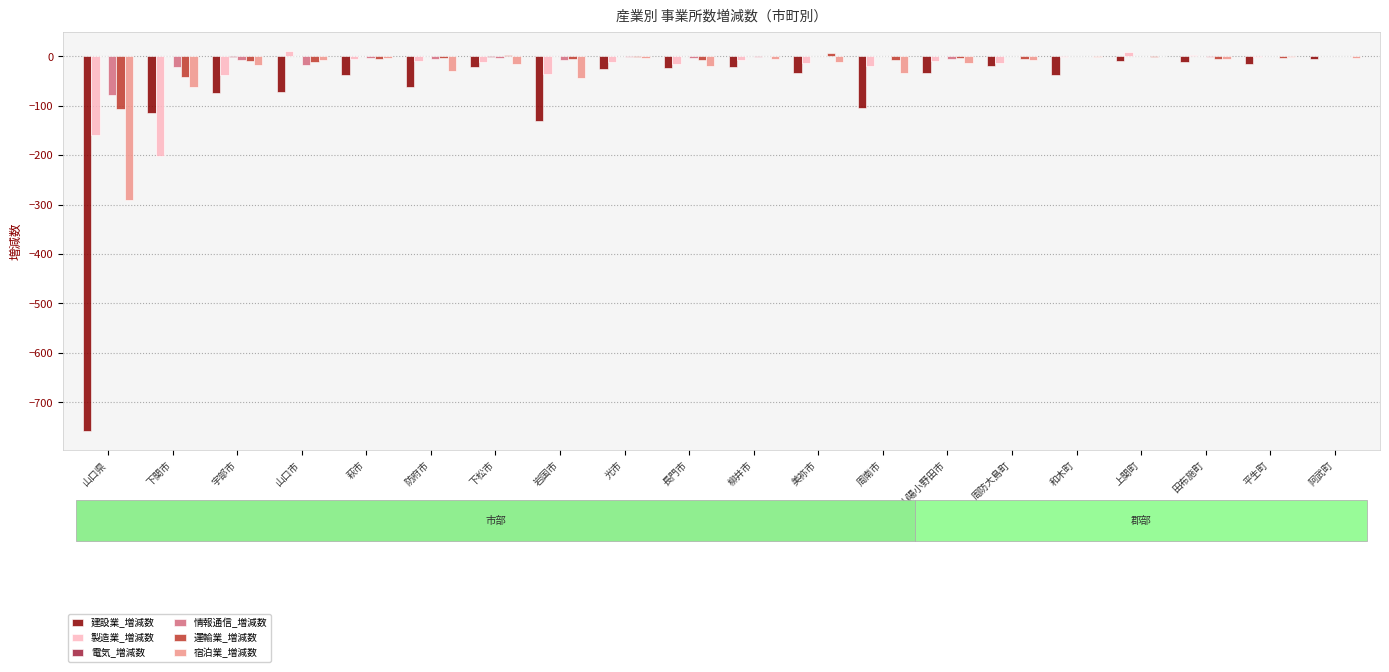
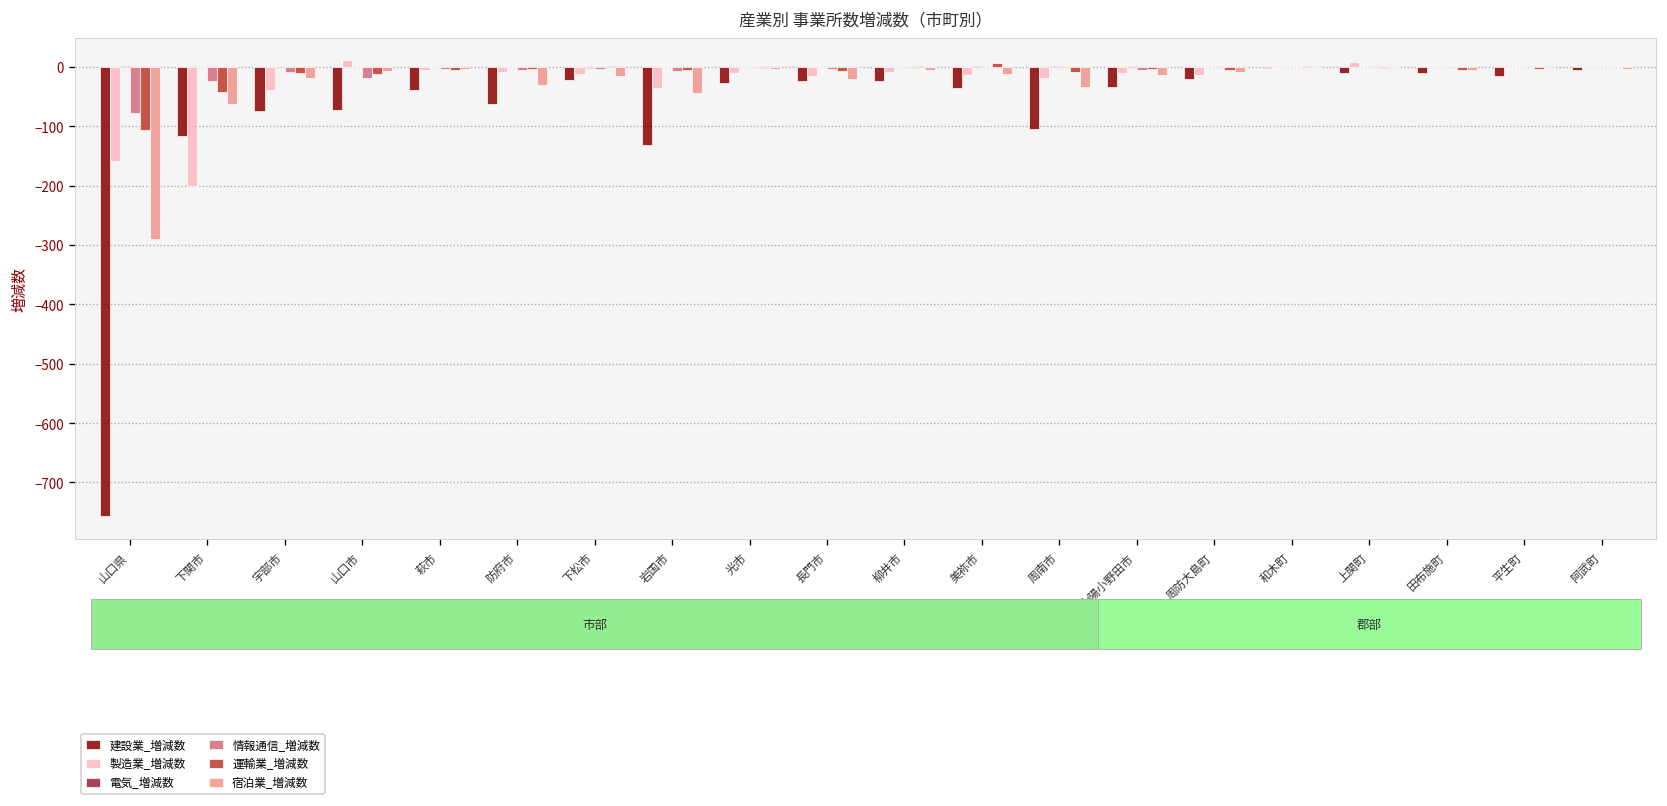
建設業_増減数, 和木町: -40 -> 0
